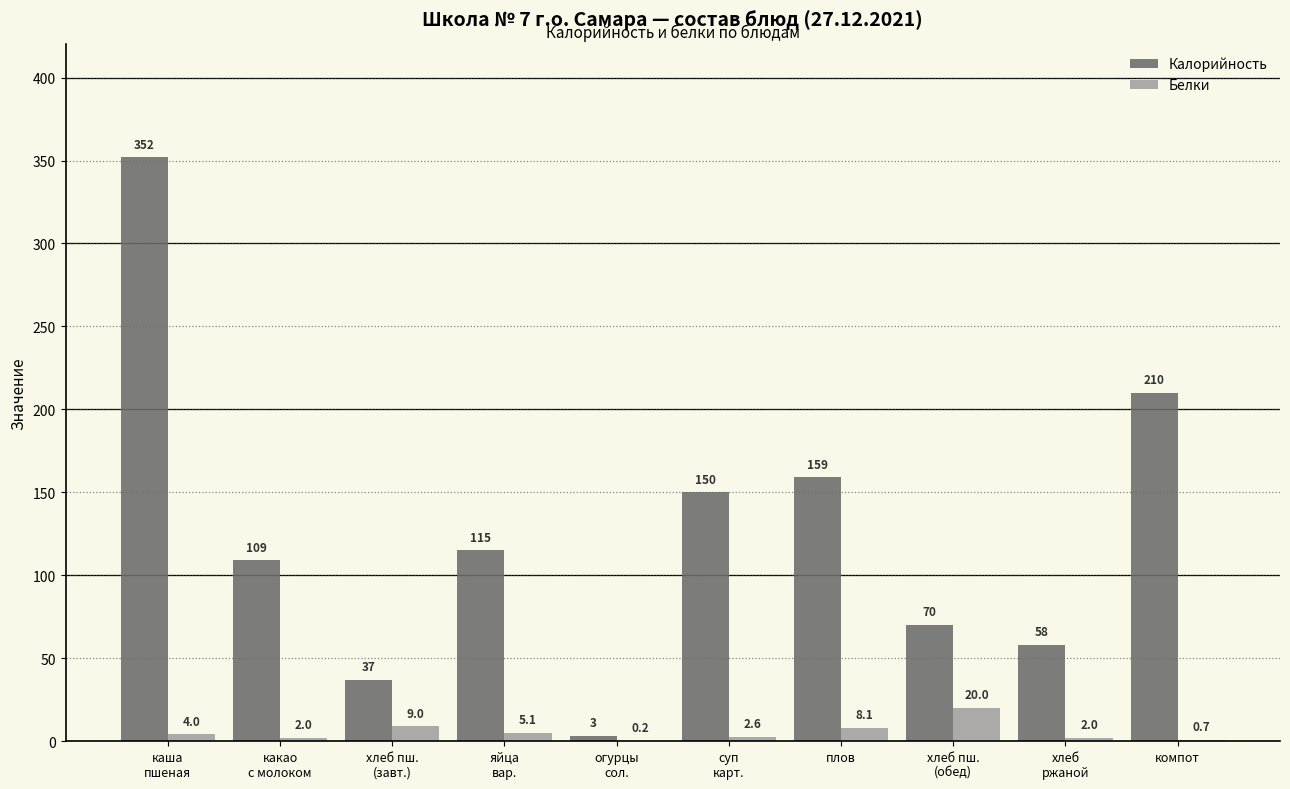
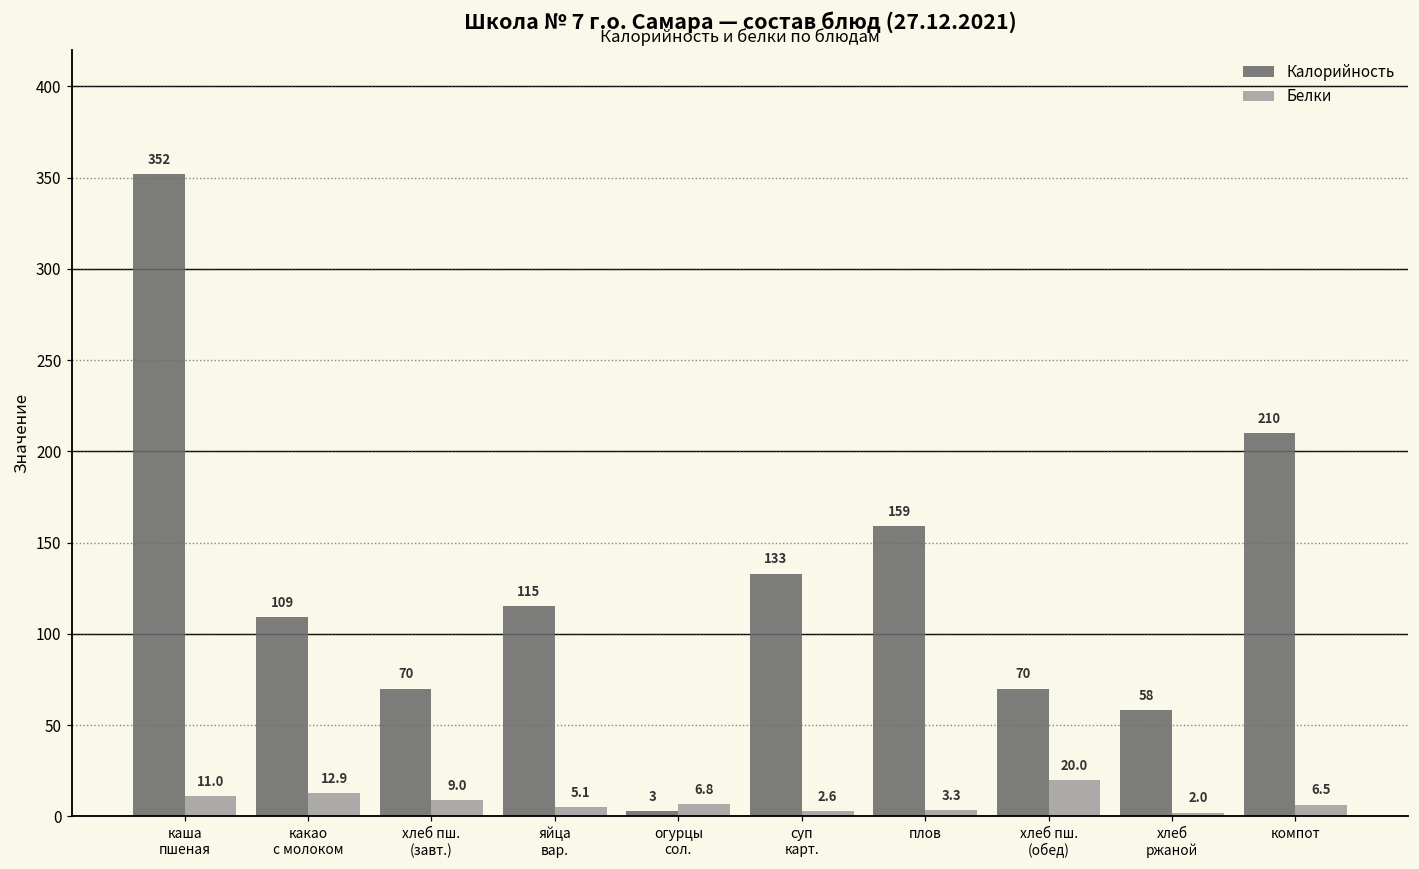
Белки, каша пшеная: 4.0 -> 11.0
Белки, какао с молоком: 2.0 -> 12.9
Калорийность, хлеб пш. (завт.): 37 -> 70
Белки, огурцы сол.: 0.2 -> 6.8
Калорийность, суп карт.: 150 -> 133
Белки, плов: 8.1 -> 3.3
Белки, компот: 0.7 -> 6.5
